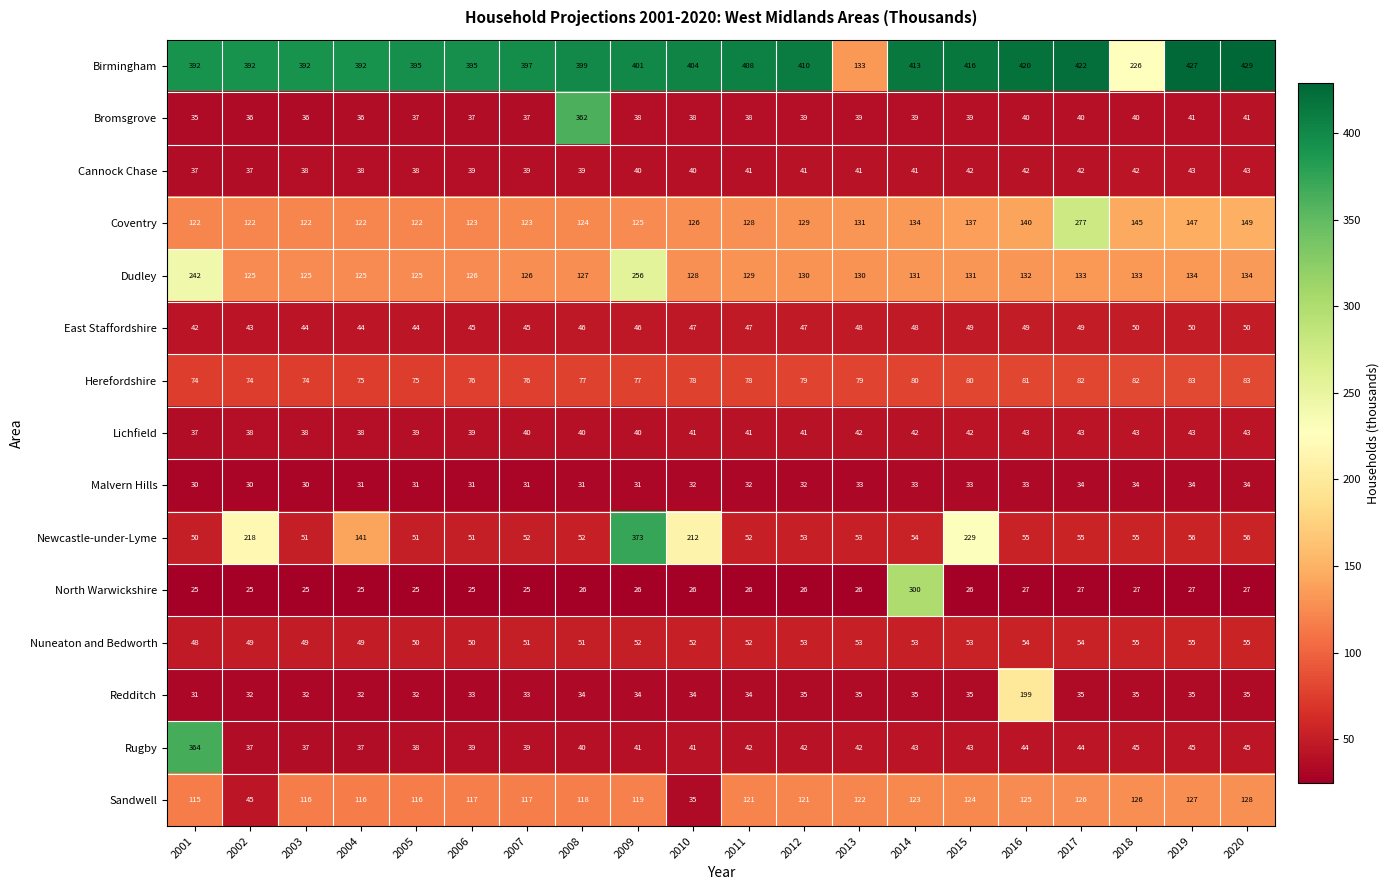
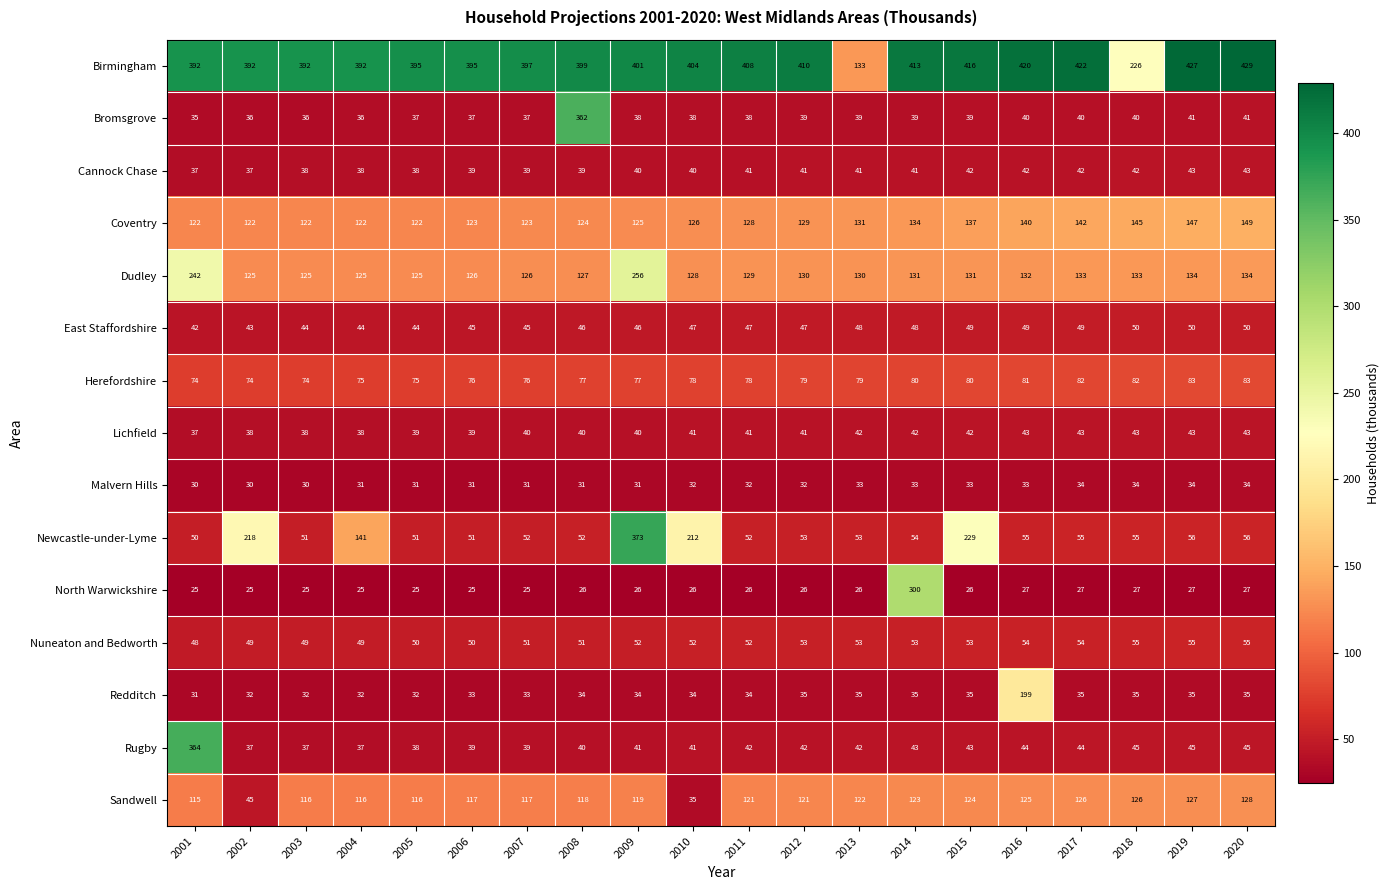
Coventry, 2017: 277 -> 142
